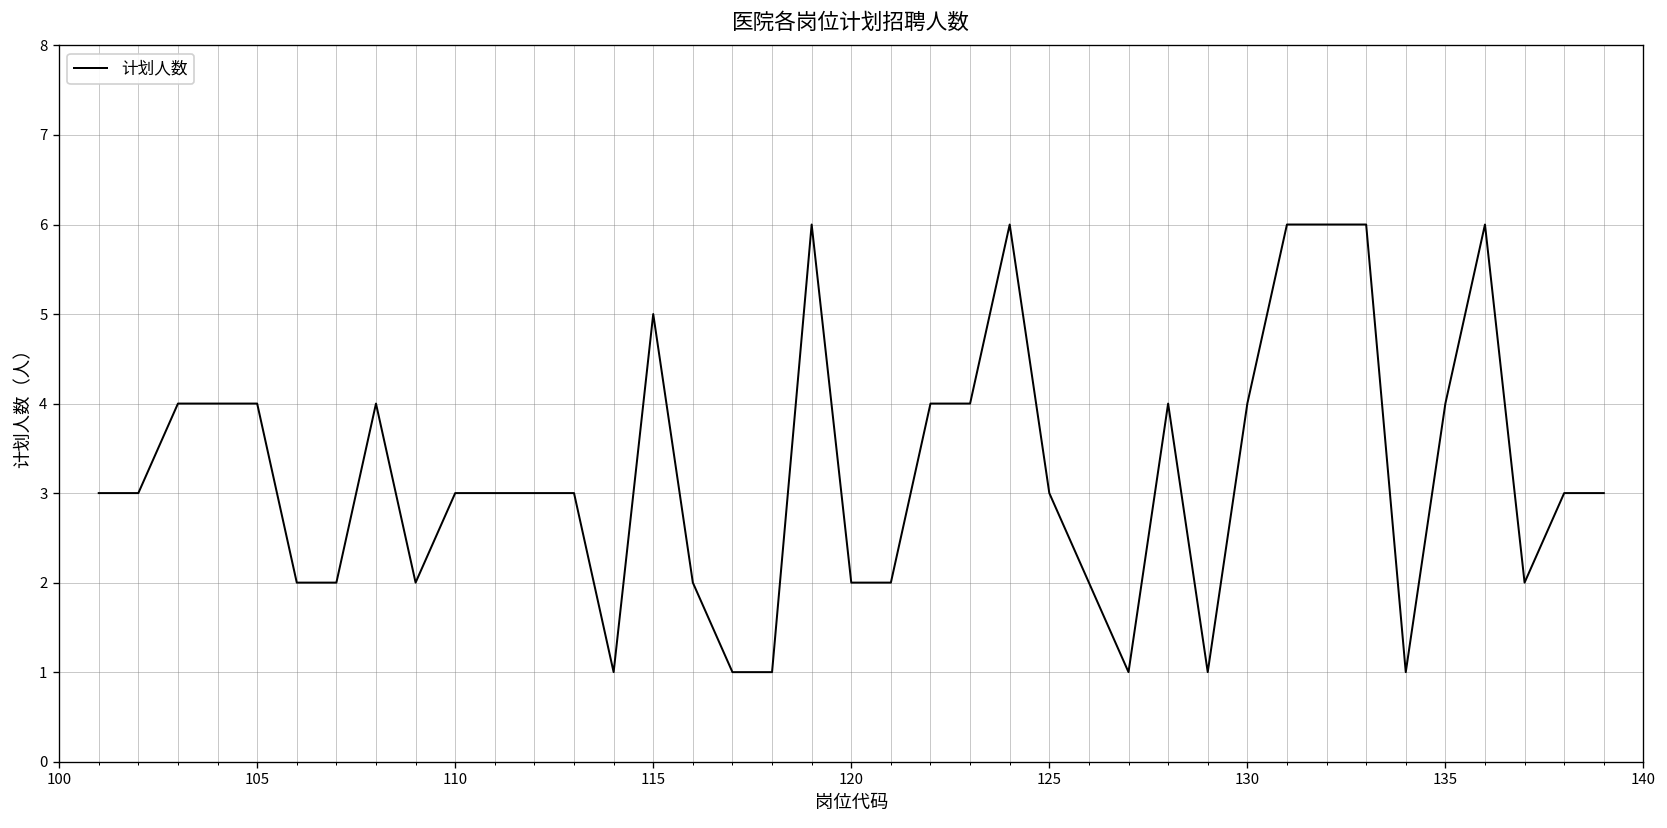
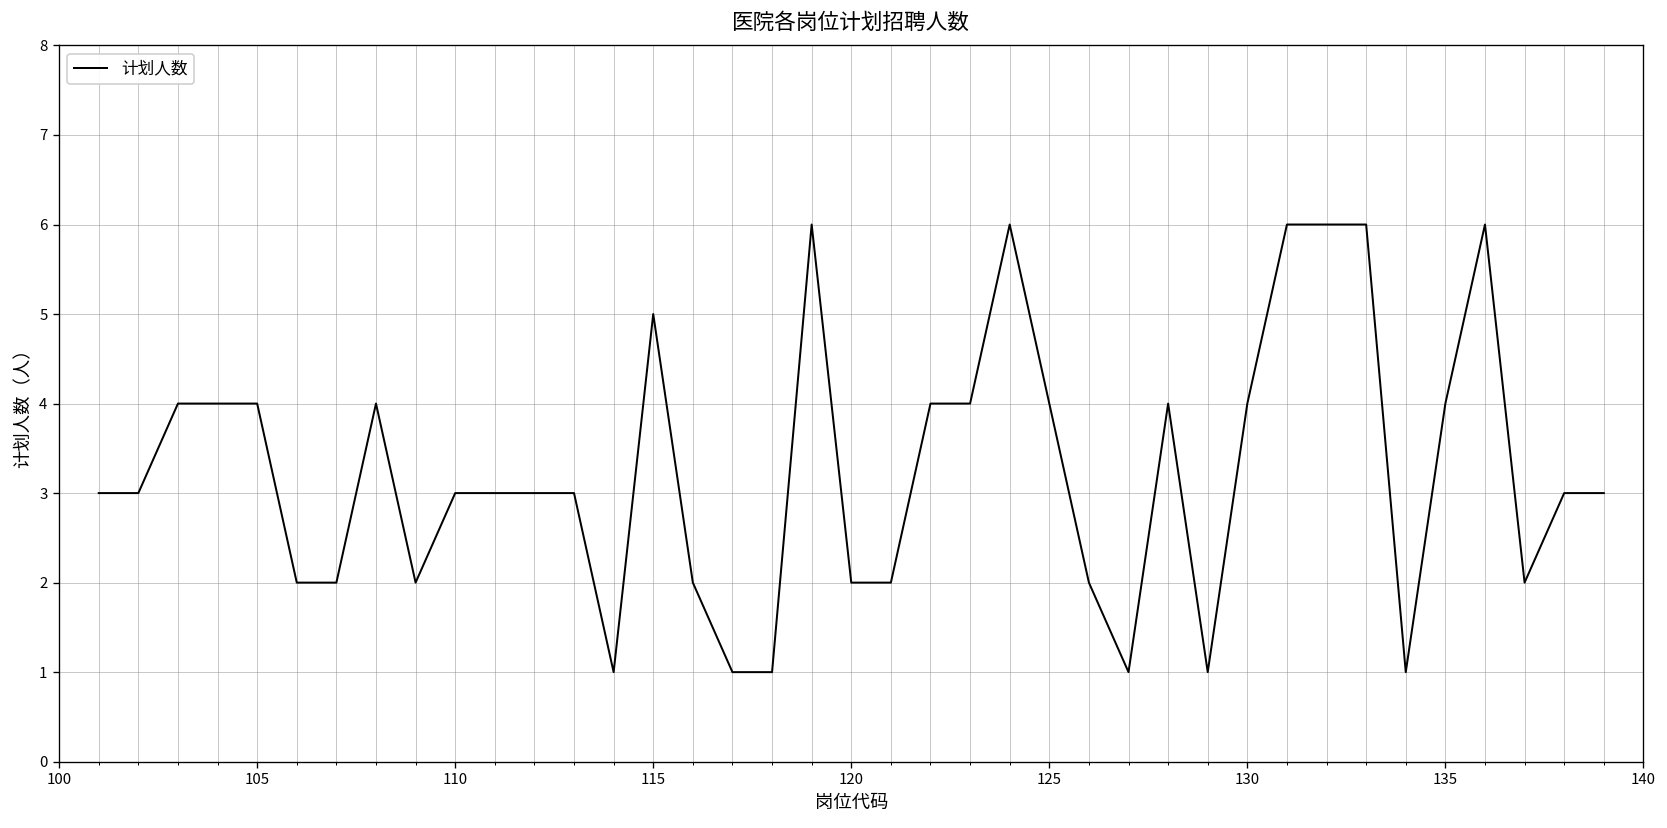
125: 3 -> 4
